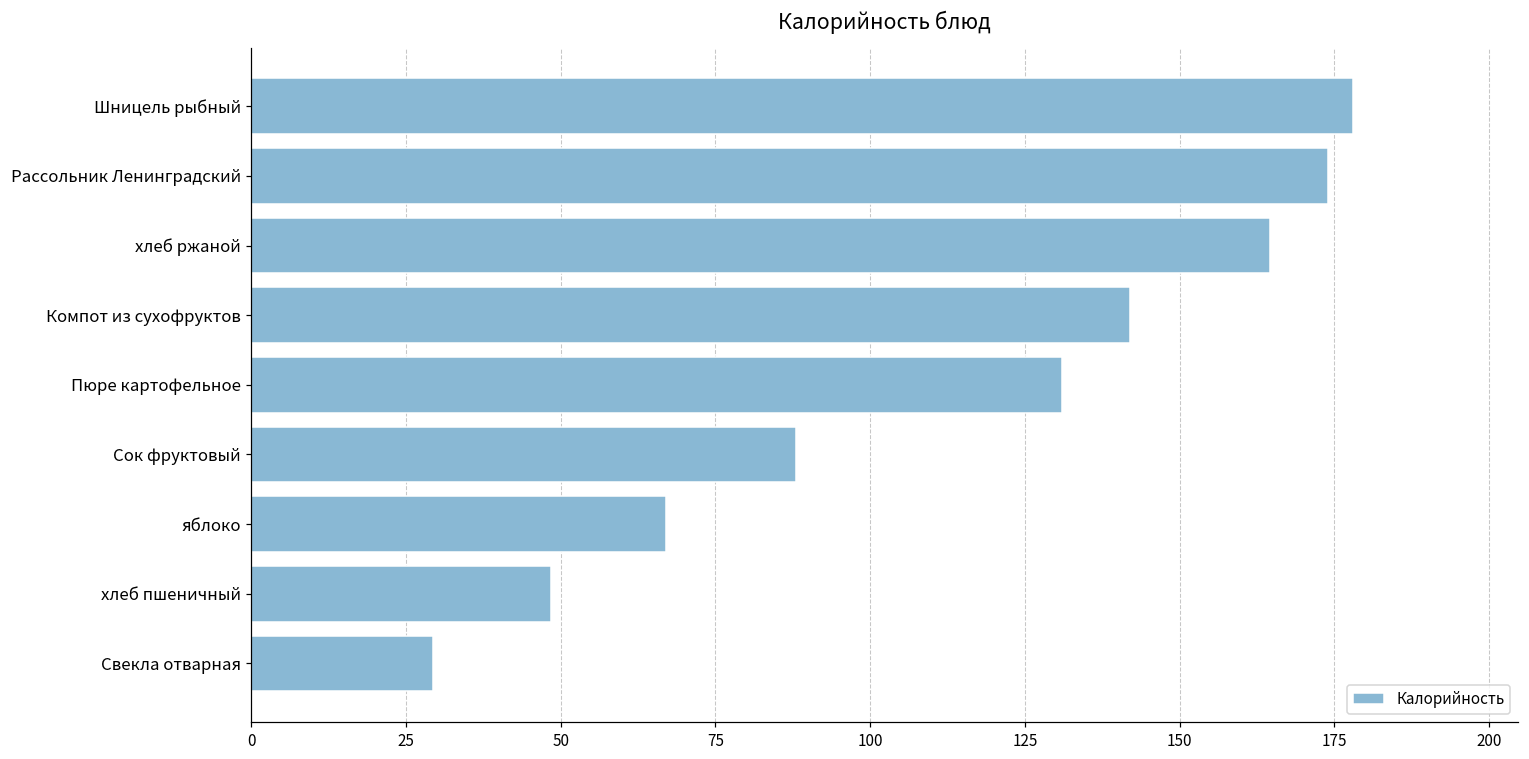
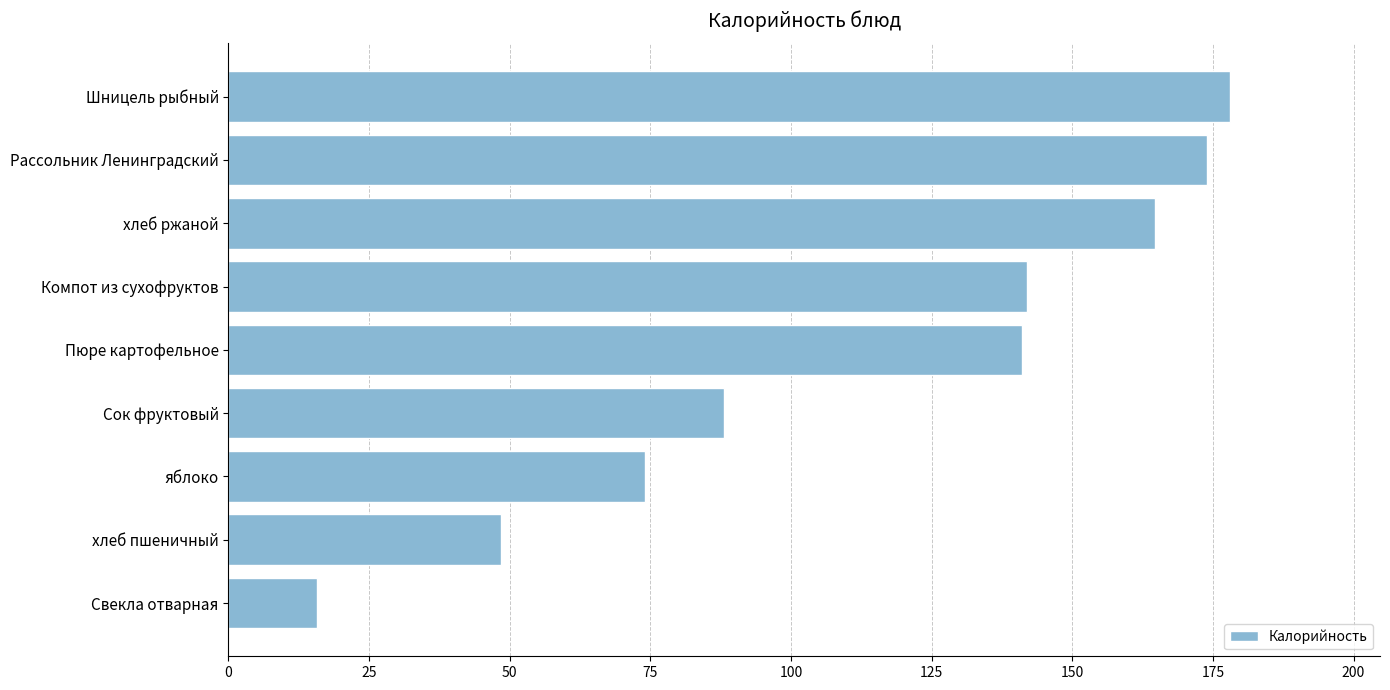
Пюре картофельное: 131 -> 141
яблоко: 67 -> 74
Свекла отварная: 29 -> 16
